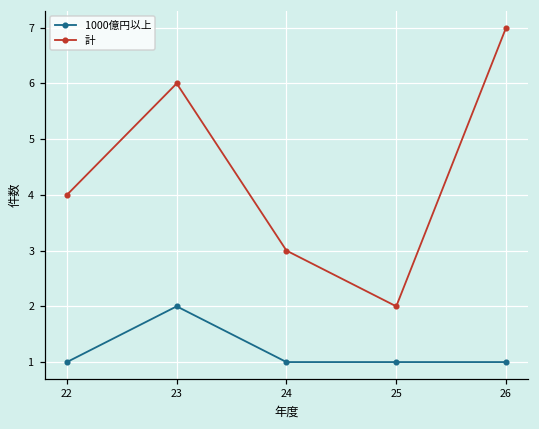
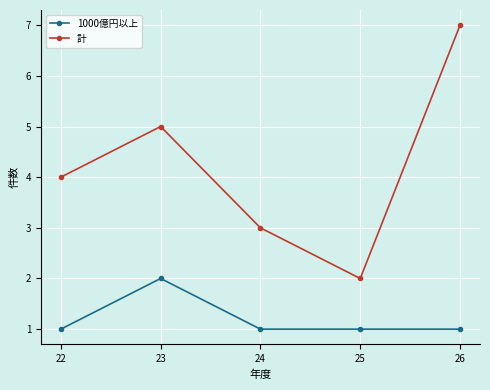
計, 23: 6 -> 5
